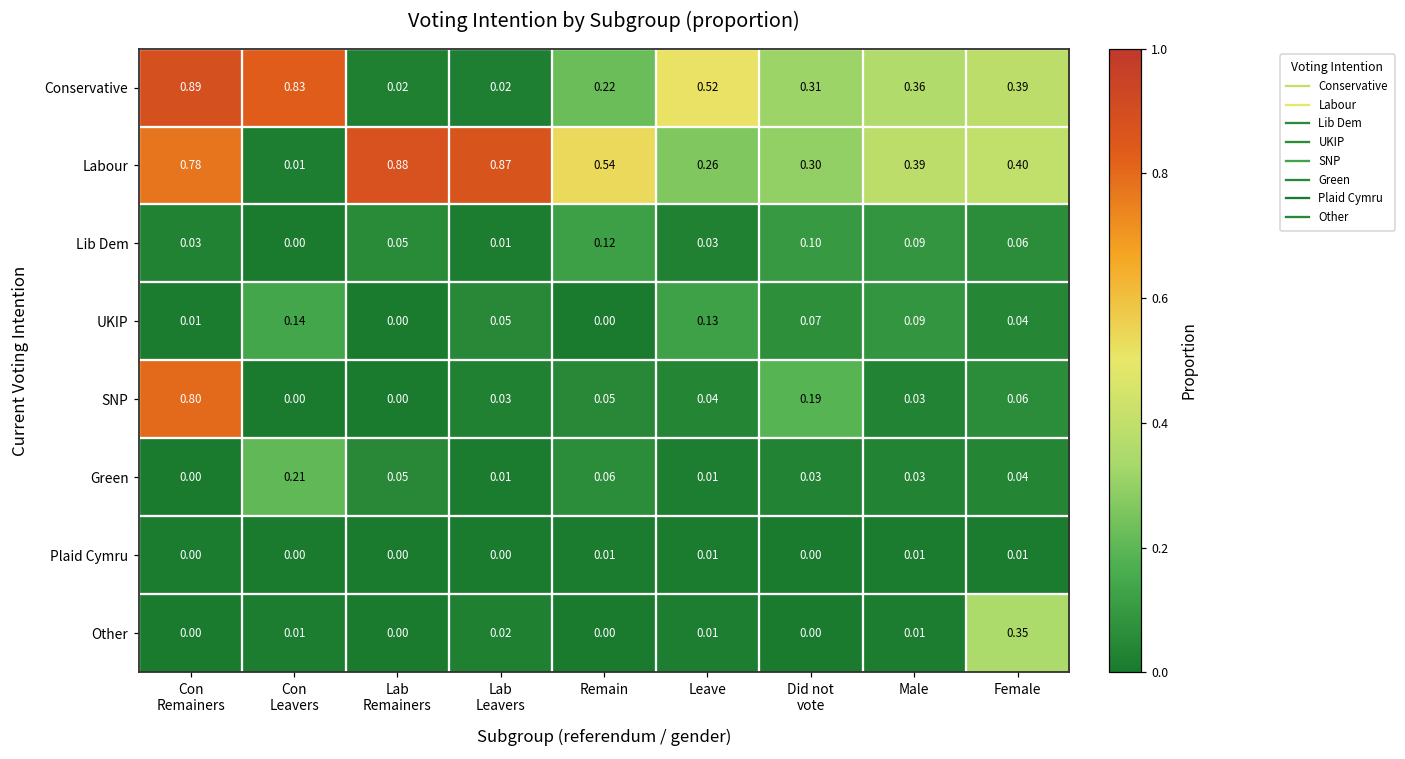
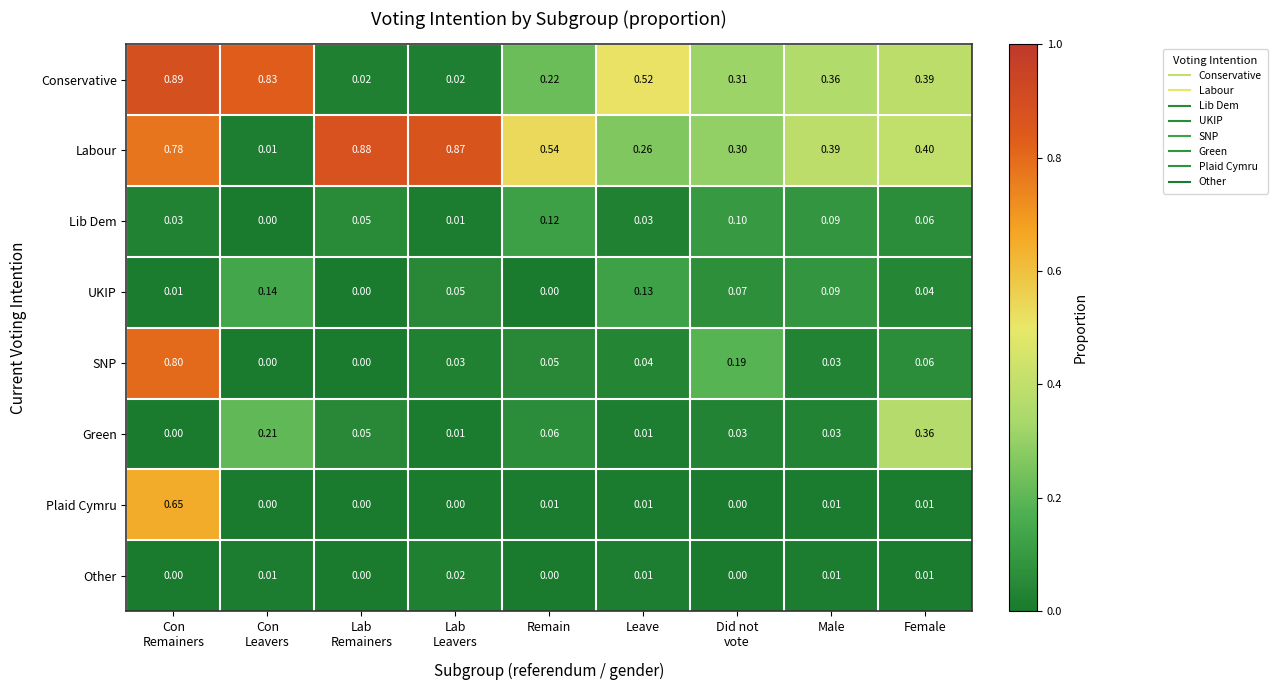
Green, Female: 0.04 -> 0.36
Plaid Cymru, Con Remainers: 0.00 -> 0.65
Other, Female: 0.35 -> 0.01
